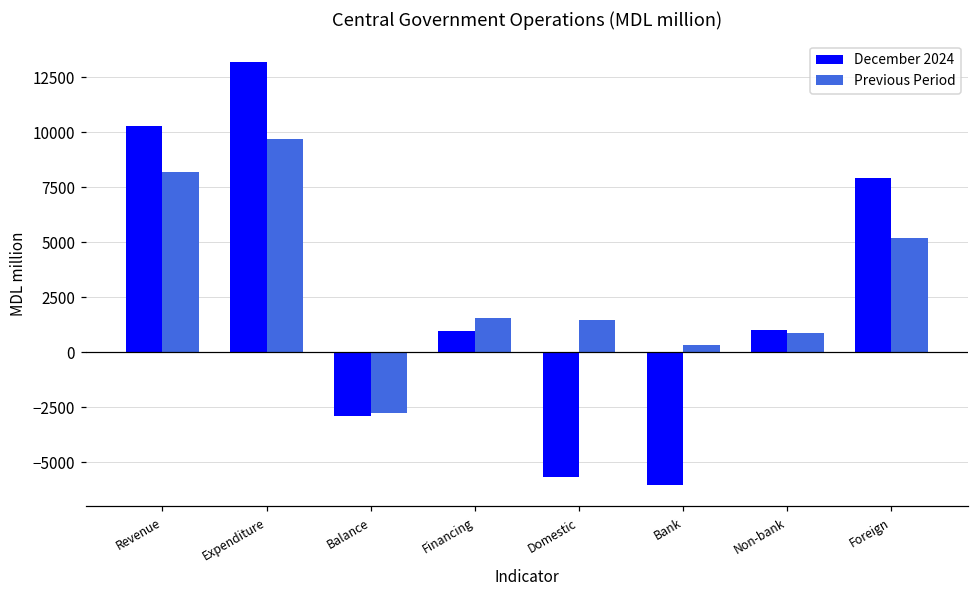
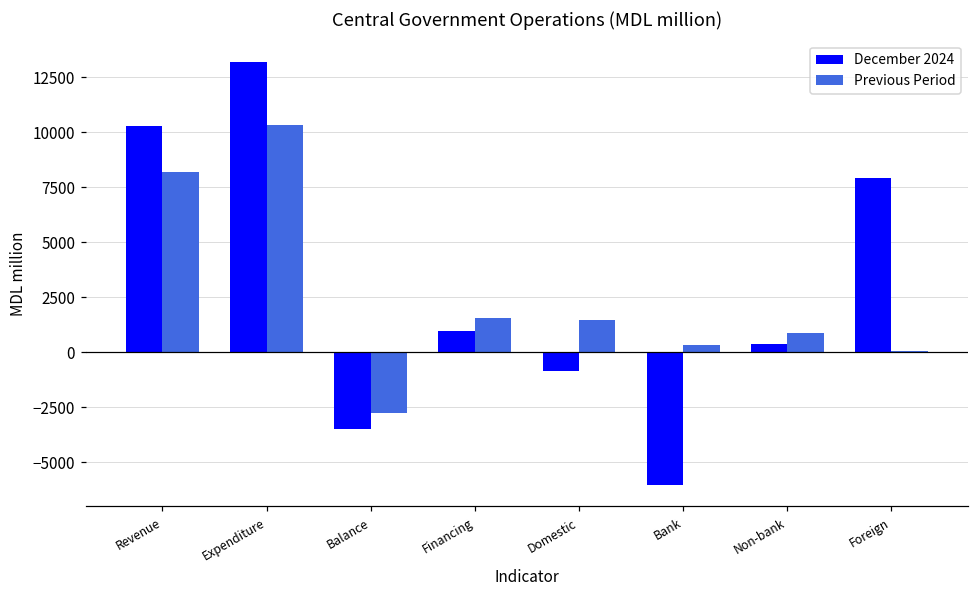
Previous Period, Expenditure: 9700 -> 10300
December 2024, Balance: -2900 -> -3500
December 2024, Domestic: -5700 -> -900
December 2024, Non-bank: 1000 -> 400
Previous Period, Foreign: 5200 -> 100
